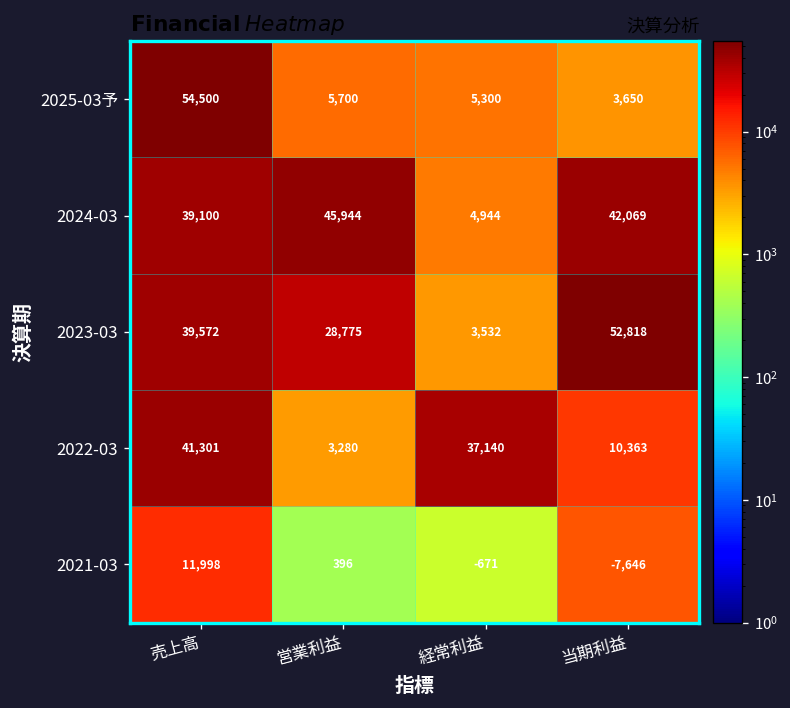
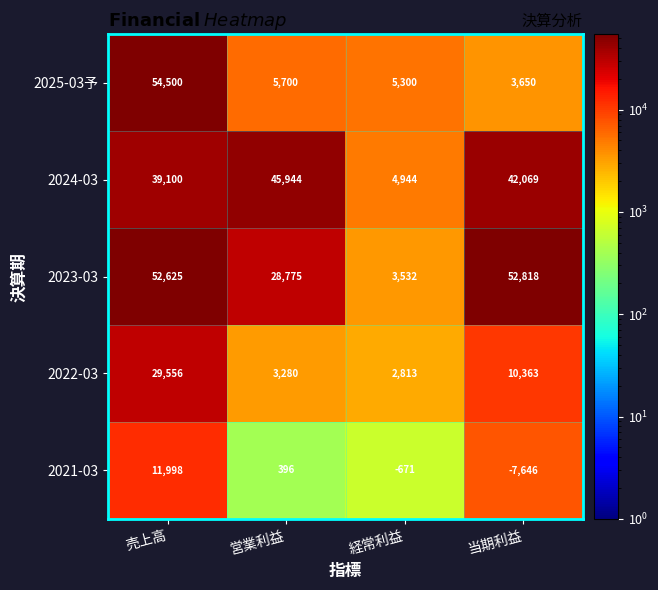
2023-03, 売上高: 39,572 -> 52,625
2022-03, 売上高: 41,301 -> 29,556
2022-03, 経常利益: 37,140 -> 2,813
